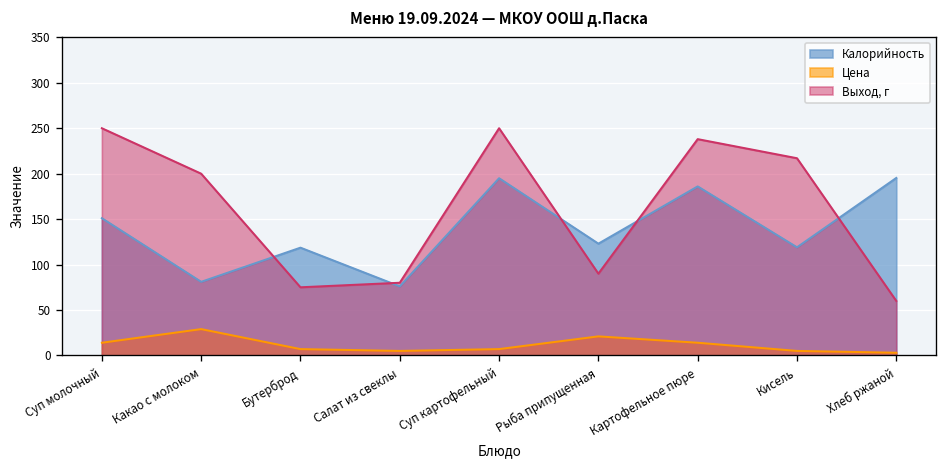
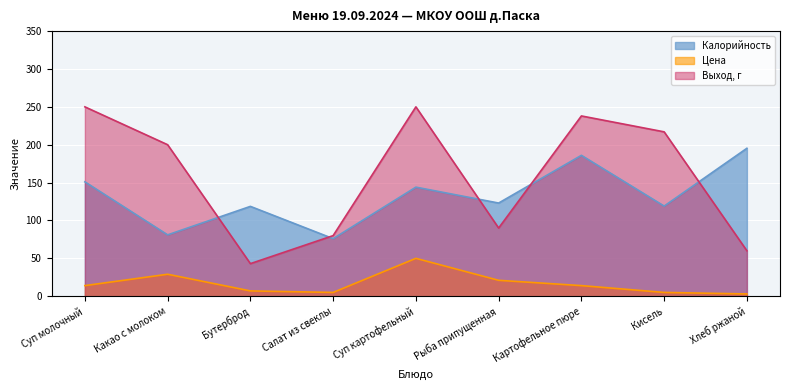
Выход, г, Бутерброд: 80 -> 40
Калорийность, Суп картофельный: 200 -> 140
Цена, Суп картофельный: 10 -> 50
